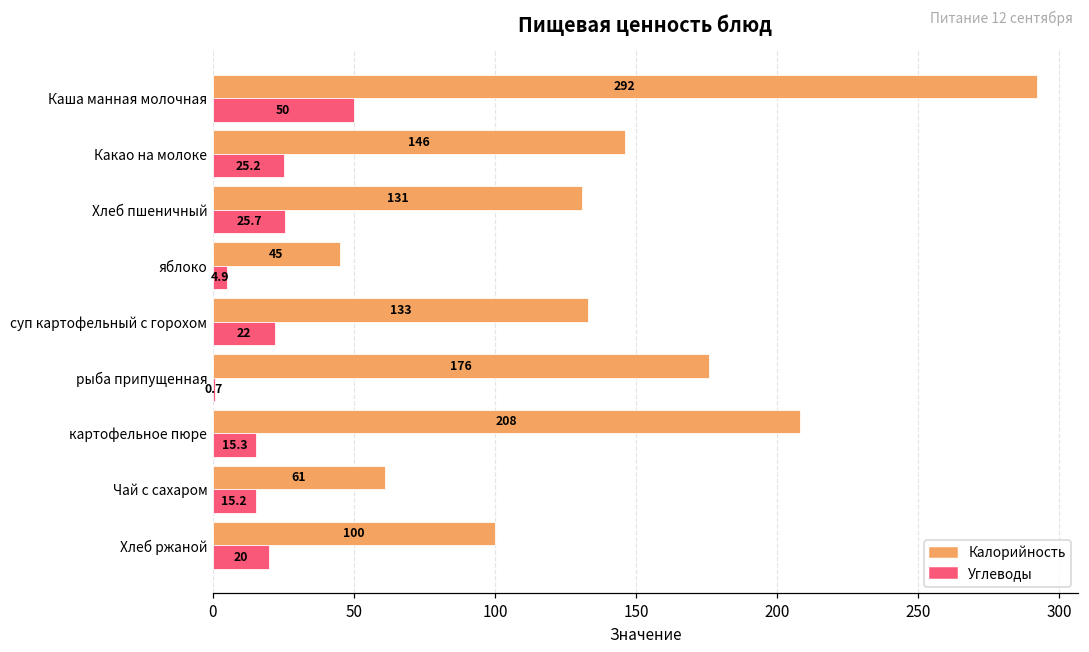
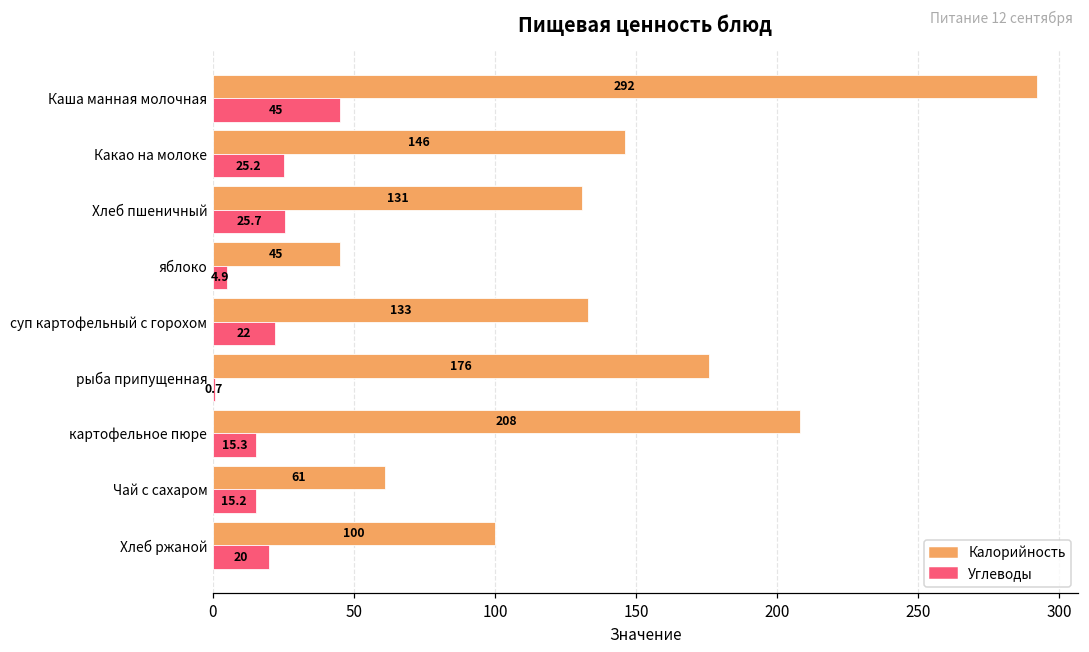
Углеводы, Каша манная молочная: 50 -> 45
